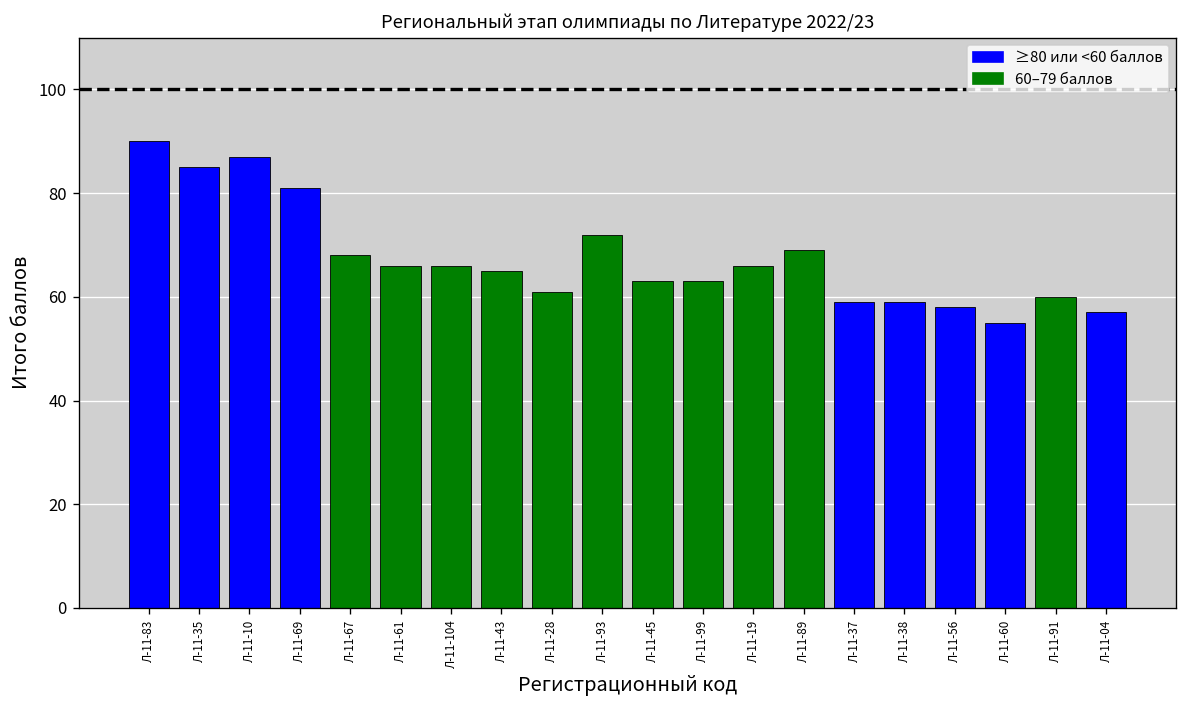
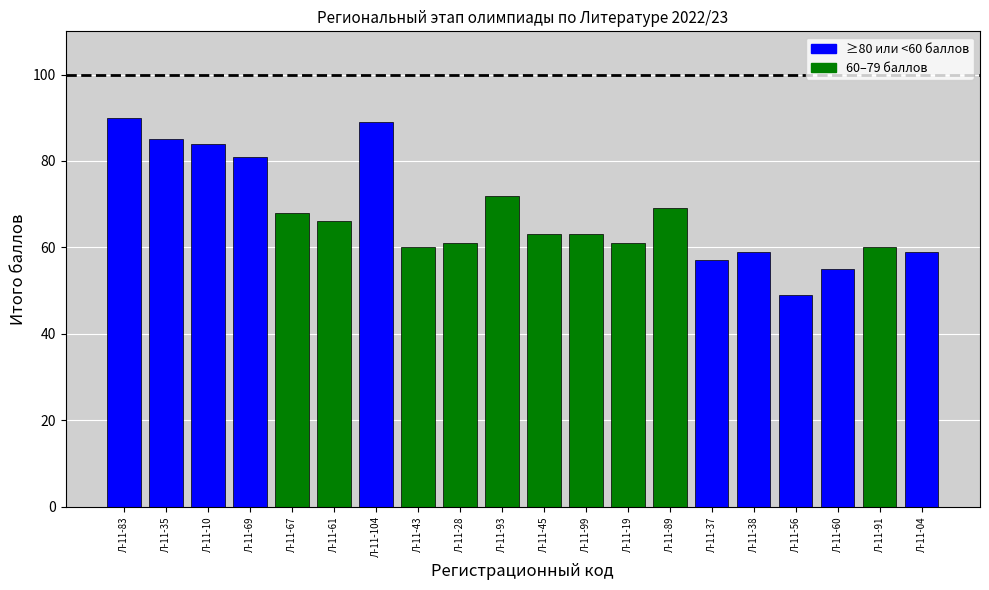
Л-11-10: 87 -> 84
Л-11-104: 66 -> 89
Л-11-43: 65 -> 60
Л-11-19: 66 -> 61
Л-11-37: 59 -> 57
Л-11-56: 58 -> 49
Л-11-04: 57 -> 59
